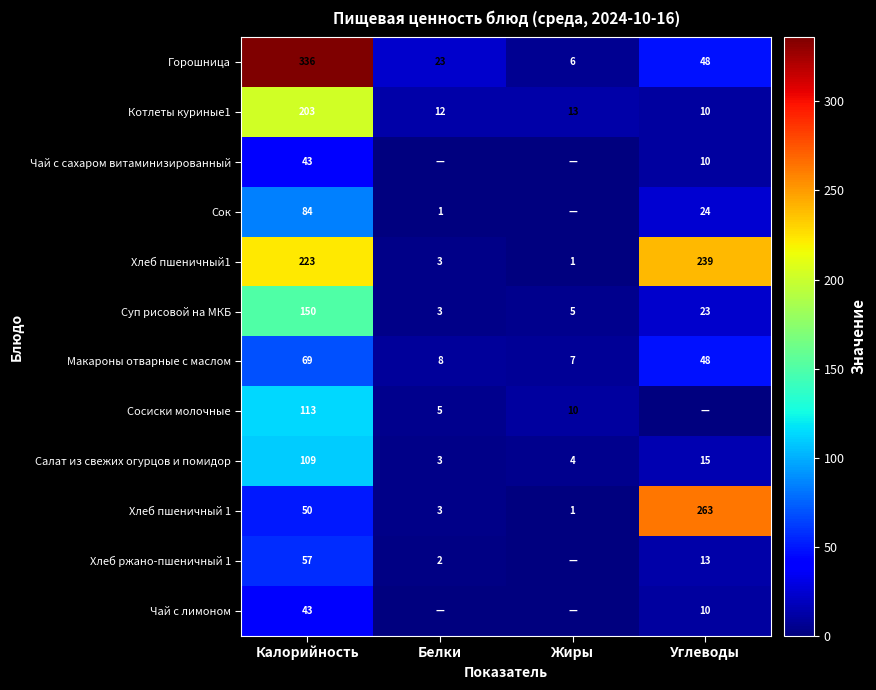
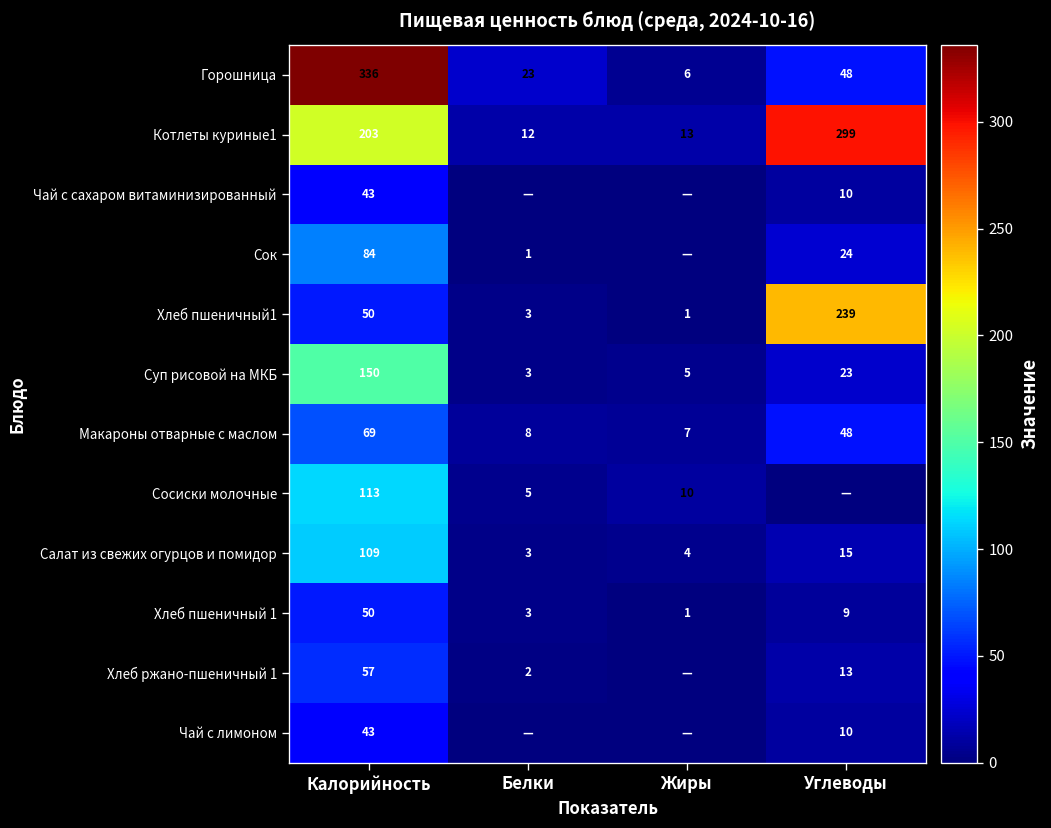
Котлеты куриные1, Углеводы: 10 -> 299
Хлеб пшеничный1, Калорийность: 223 -> 50
Хлеб пшеничный 1, Углеводы: 263 -> 9
